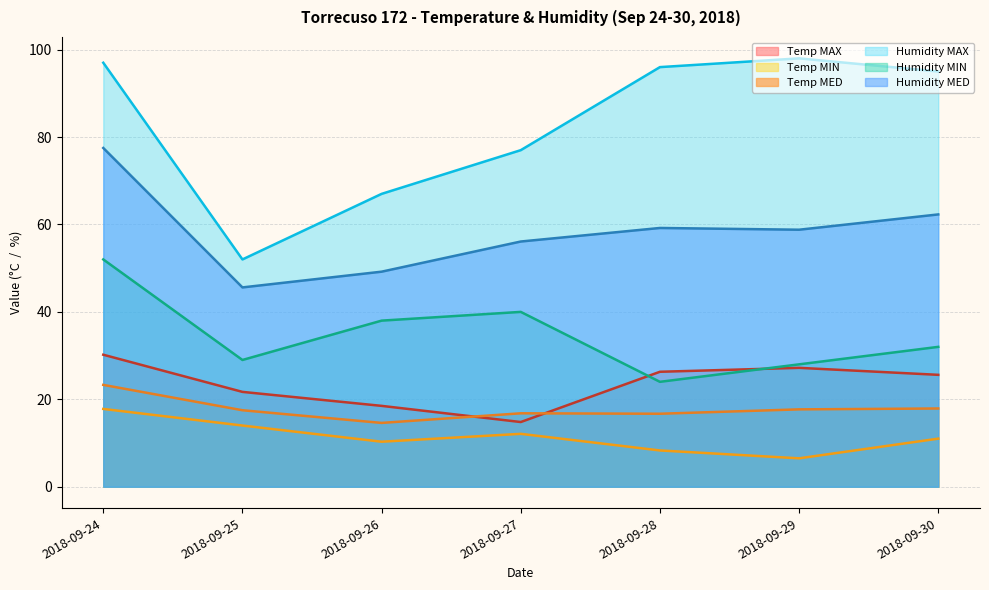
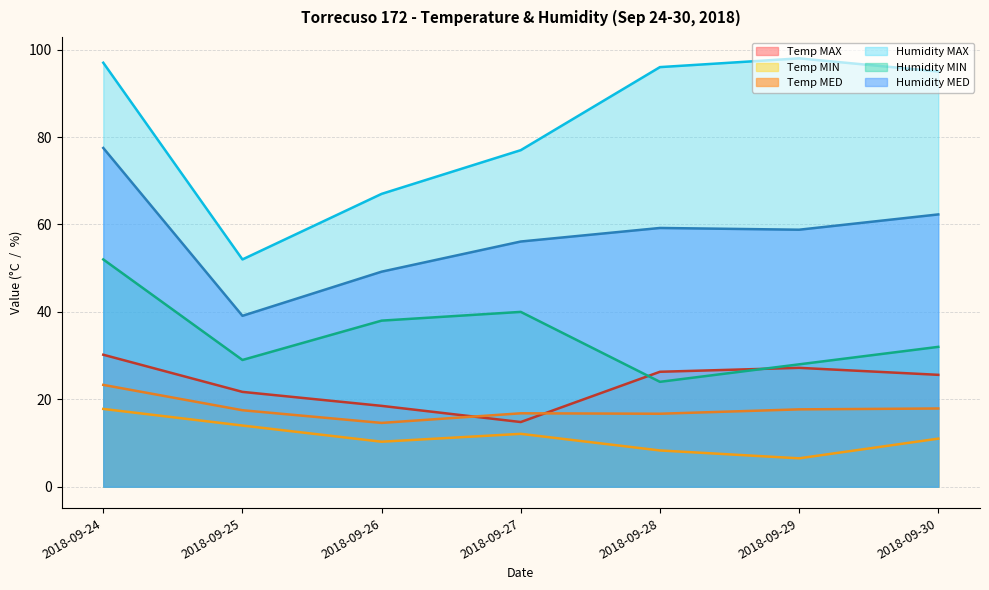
Humidity MED, 2018-09-25: 46 -> 39
